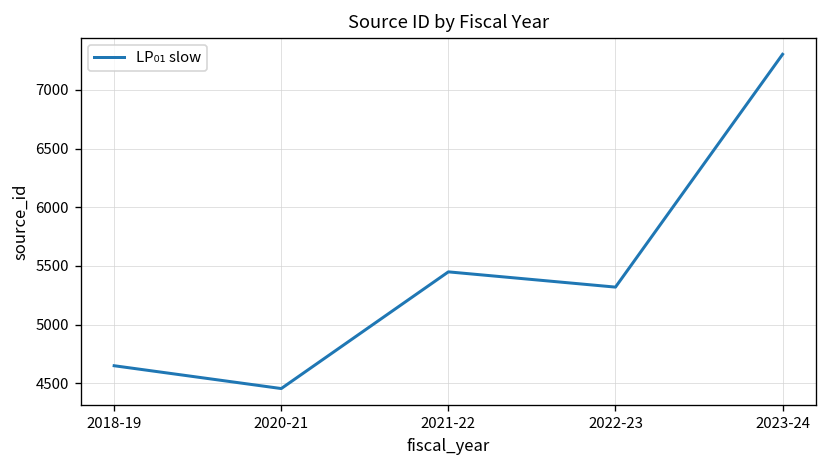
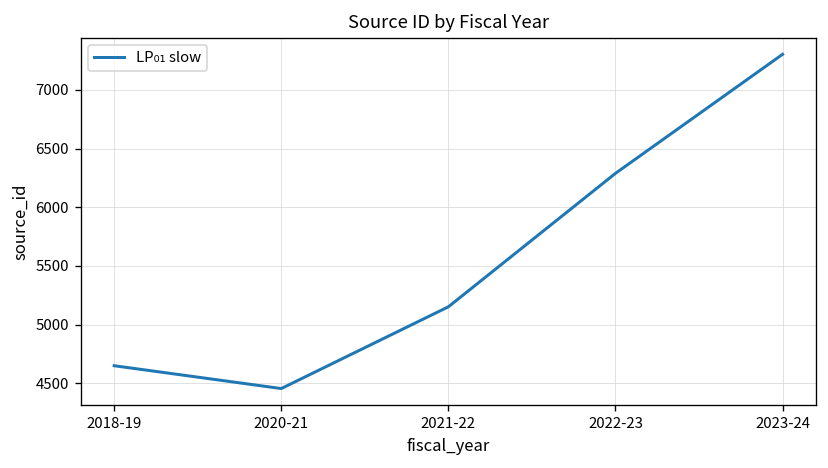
2021-22: 5400 -> 5200
2022-23: 5300 -> 6300
